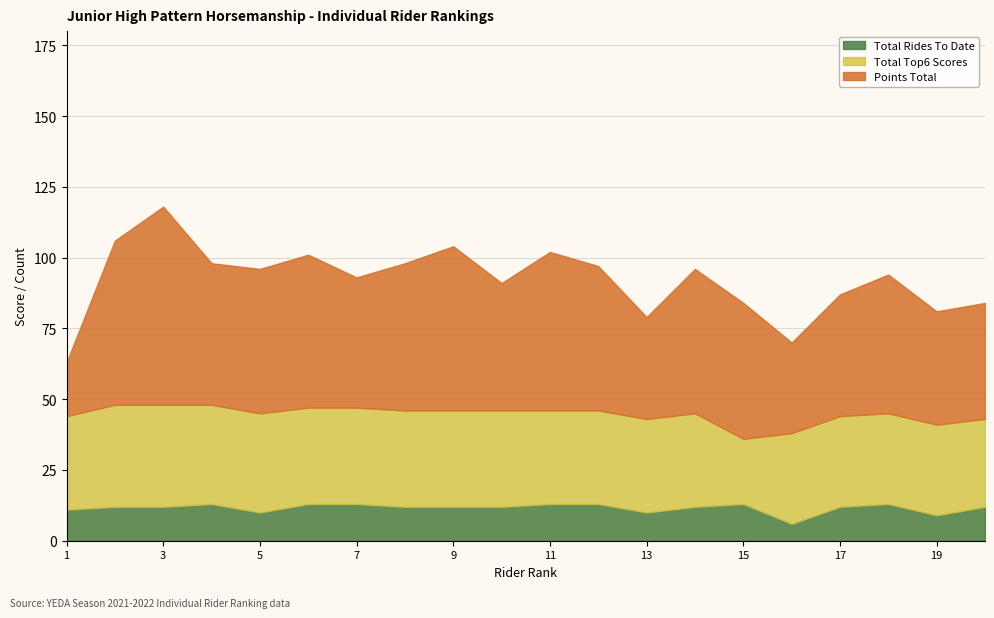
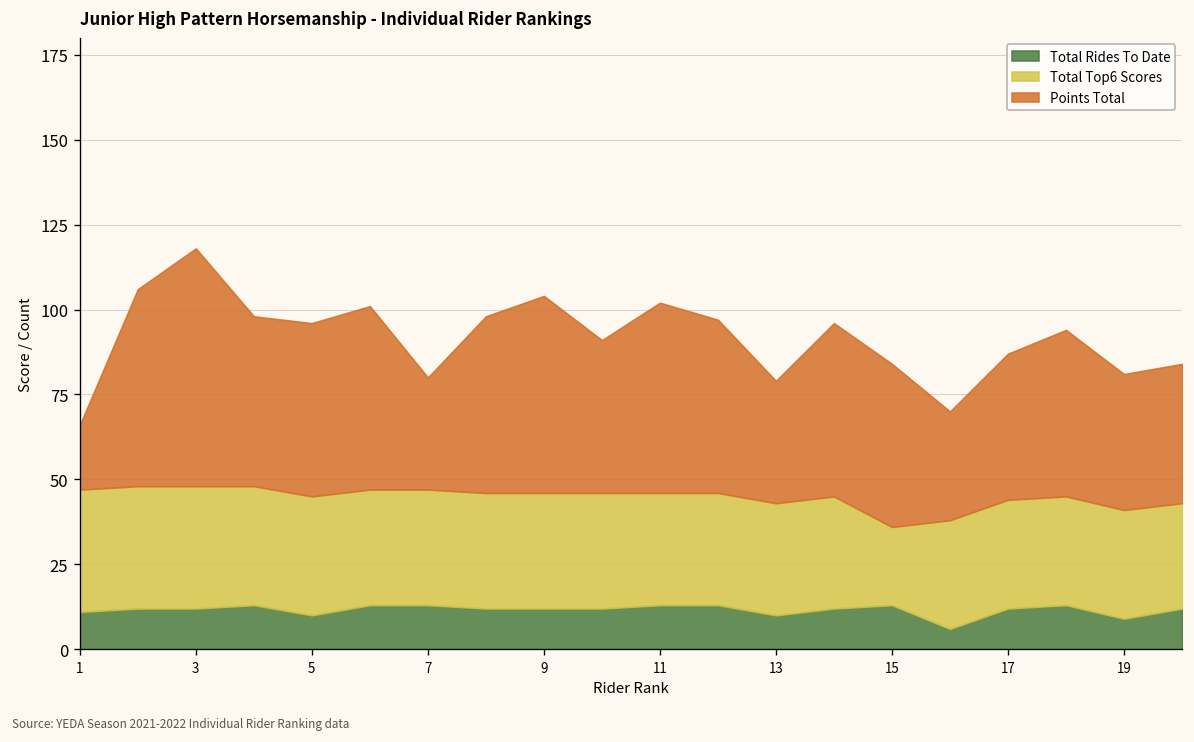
Total Top6 Scores, 1: 33 -> 36
Points Total, 7: 46 -> 33
